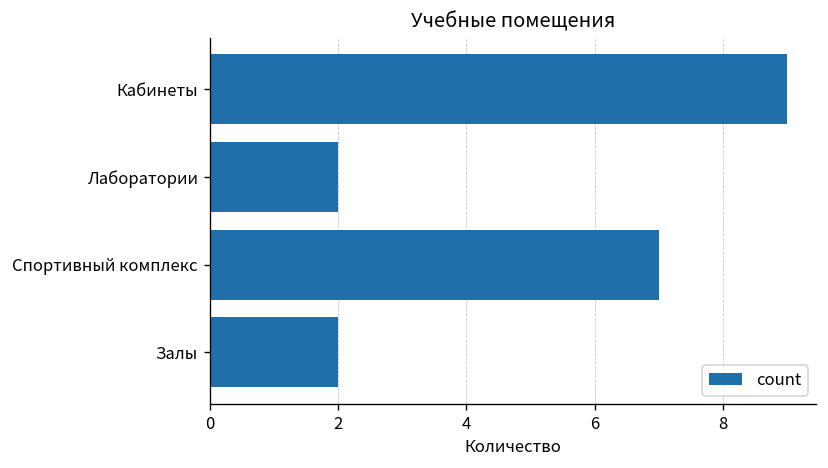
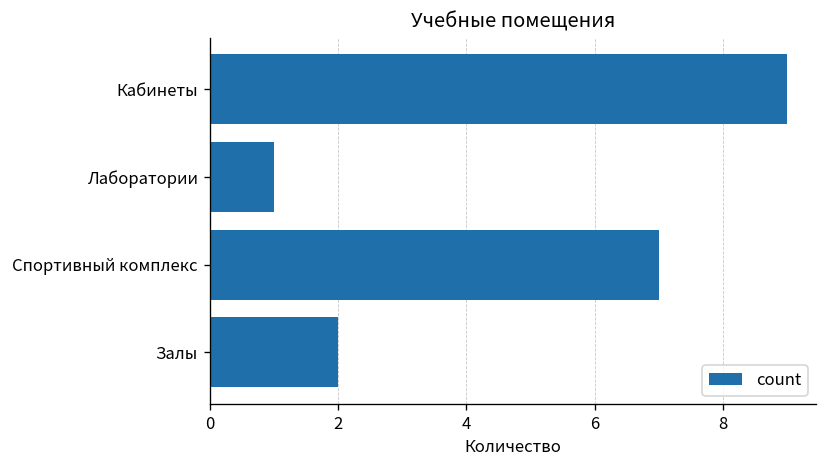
Лаборатории: 2 -> 1
